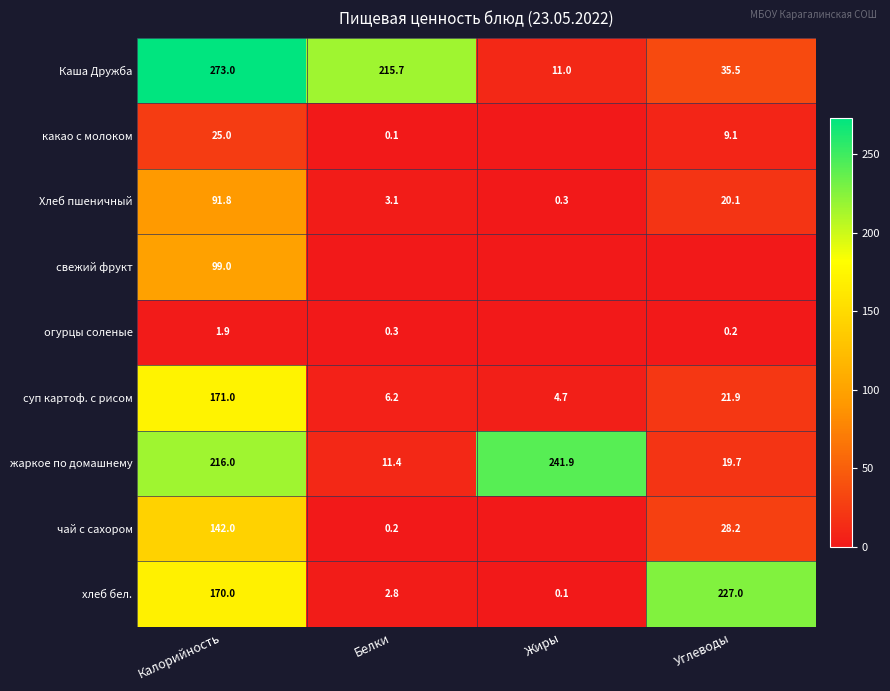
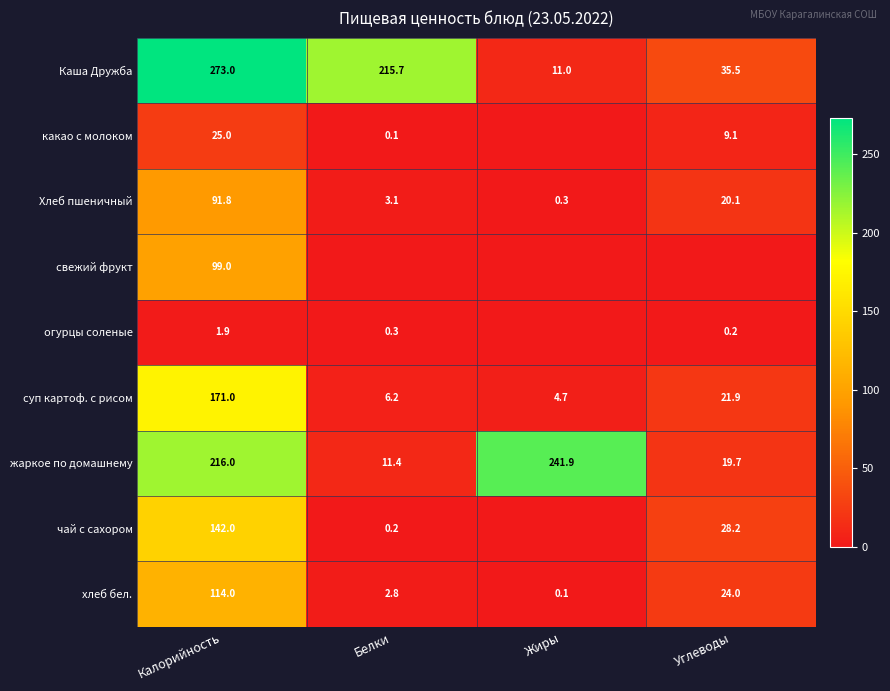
хлеб бел., Калорийность: 170.0 -> 114.0
хлеб бел., Углеводы: 227.0 -> 24.0
